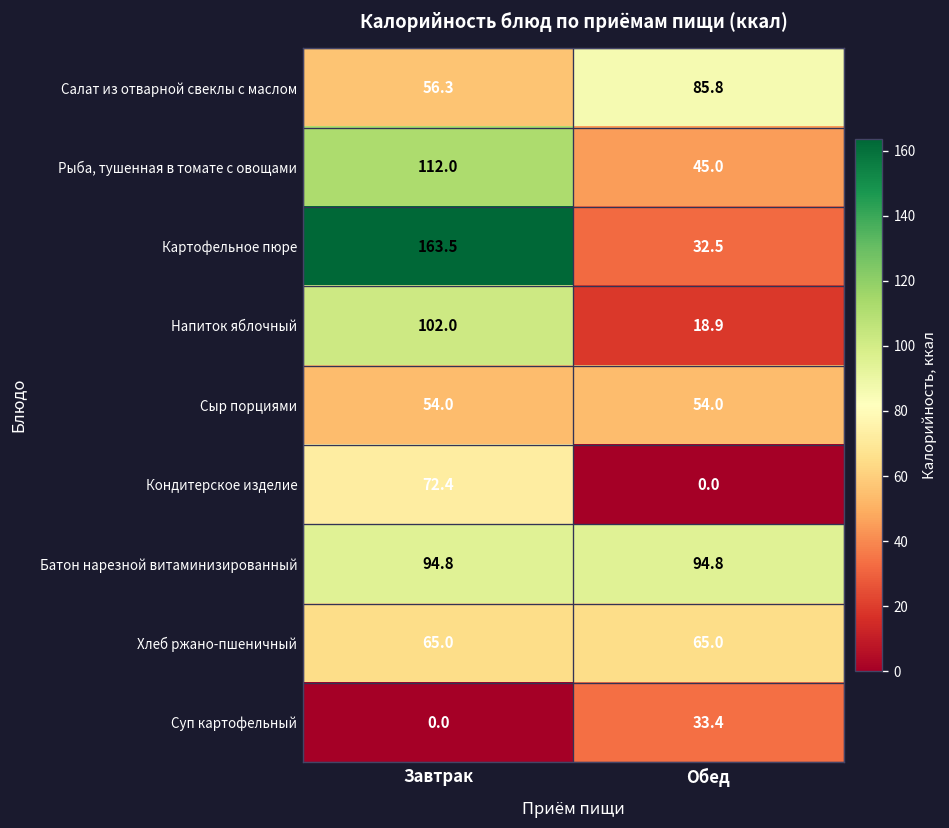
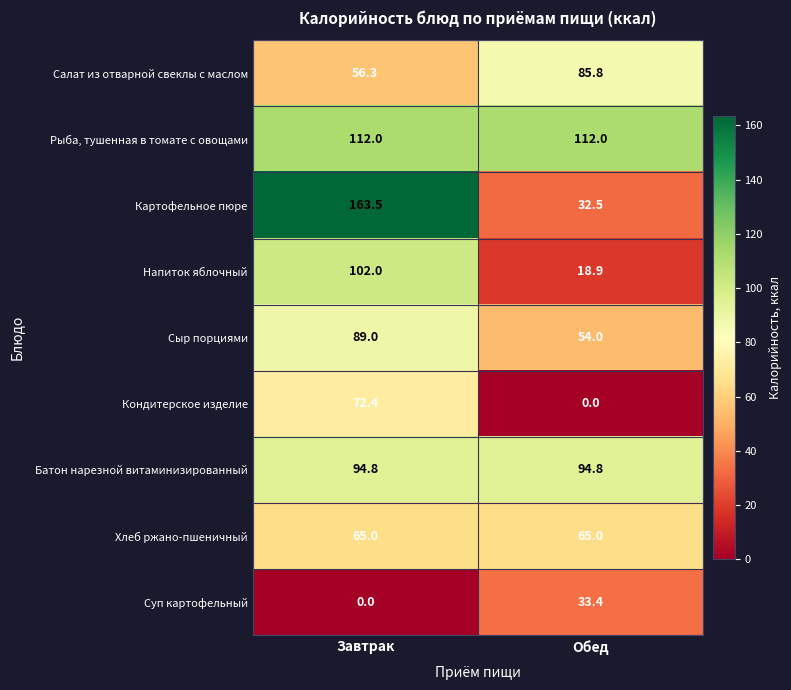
Рыба, тушенная в томате с овощами, Обед: 45.0 -> 112.0
Сыр порциями, Завтрак: 54.0 -> 89.0
